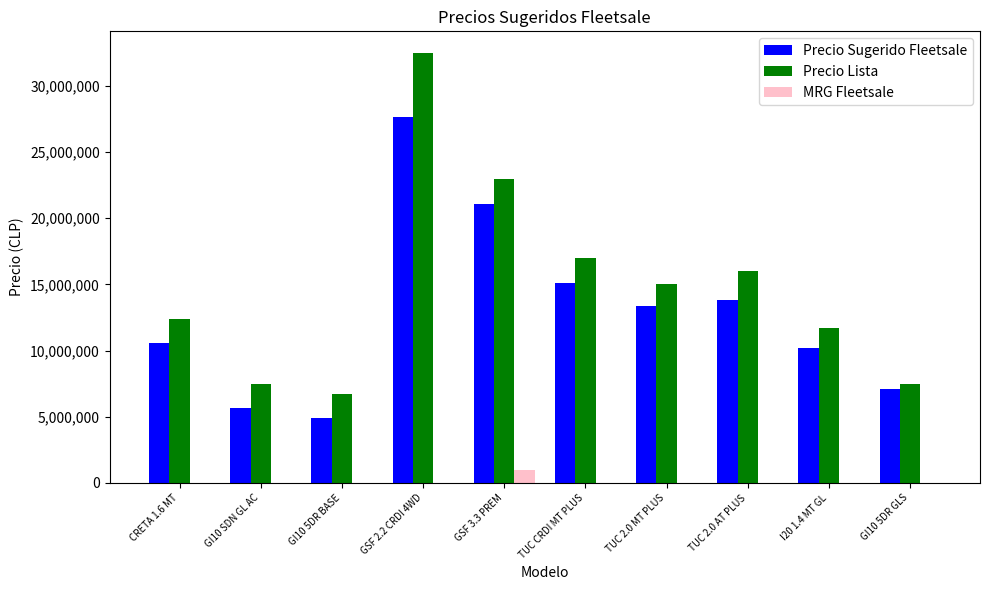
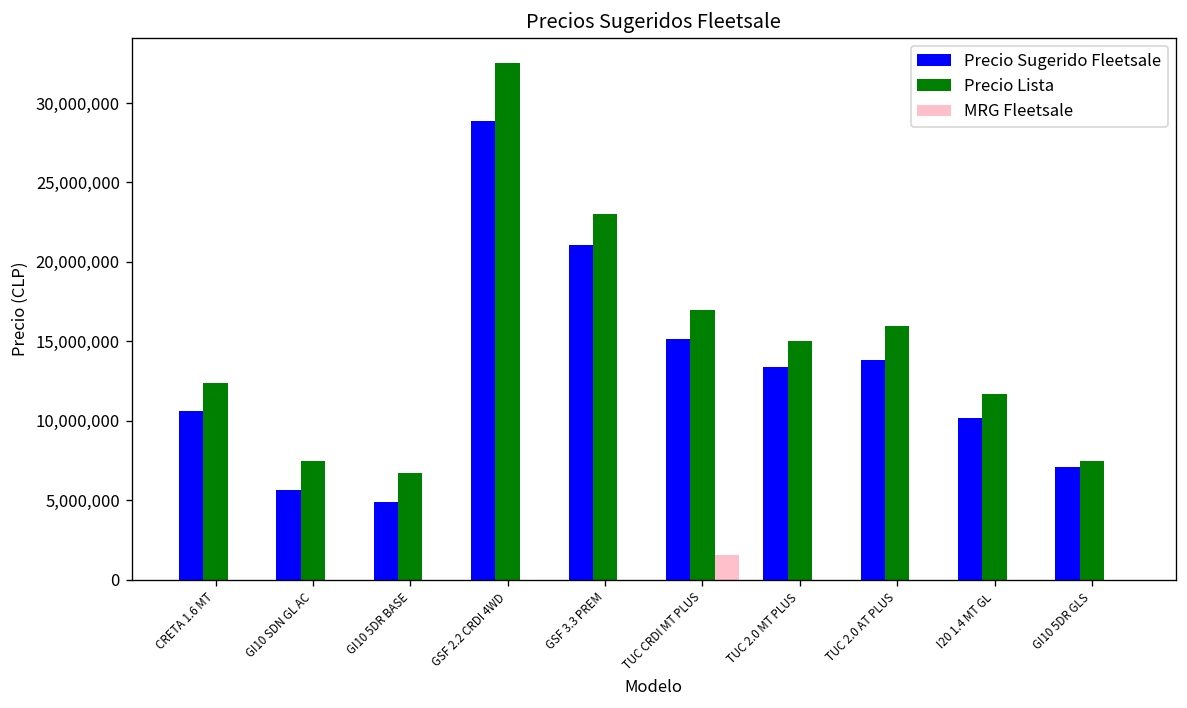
Precio Sugerido Fleetsale, GSF 2.2 CRDI 4WD: 27,600,000 -> 28,900,000
MRG Fleetsale, GSF 3.3 PREM: 1,000,000 -> 0
MRG Fleetsale, TUC CRDI MT PLUS: 0 -> 1,500,000
